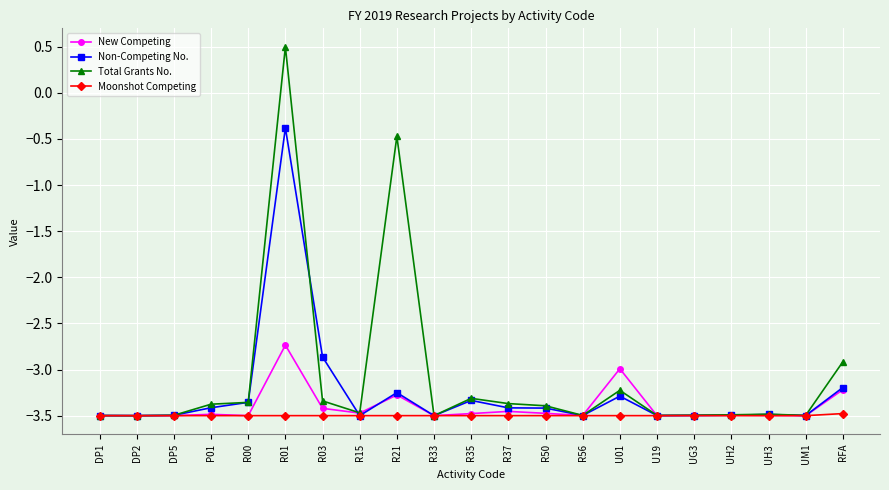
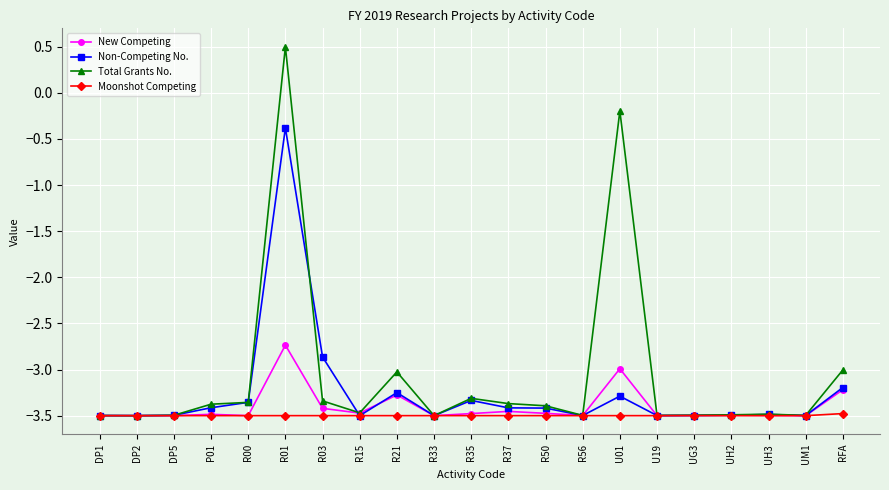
Total Grants No., R21: -0.5 -> -3.0
Total Grants No., U01: -3.2 -> -0.2
Total Grants No., RFA: -2.9 -> -3.0
